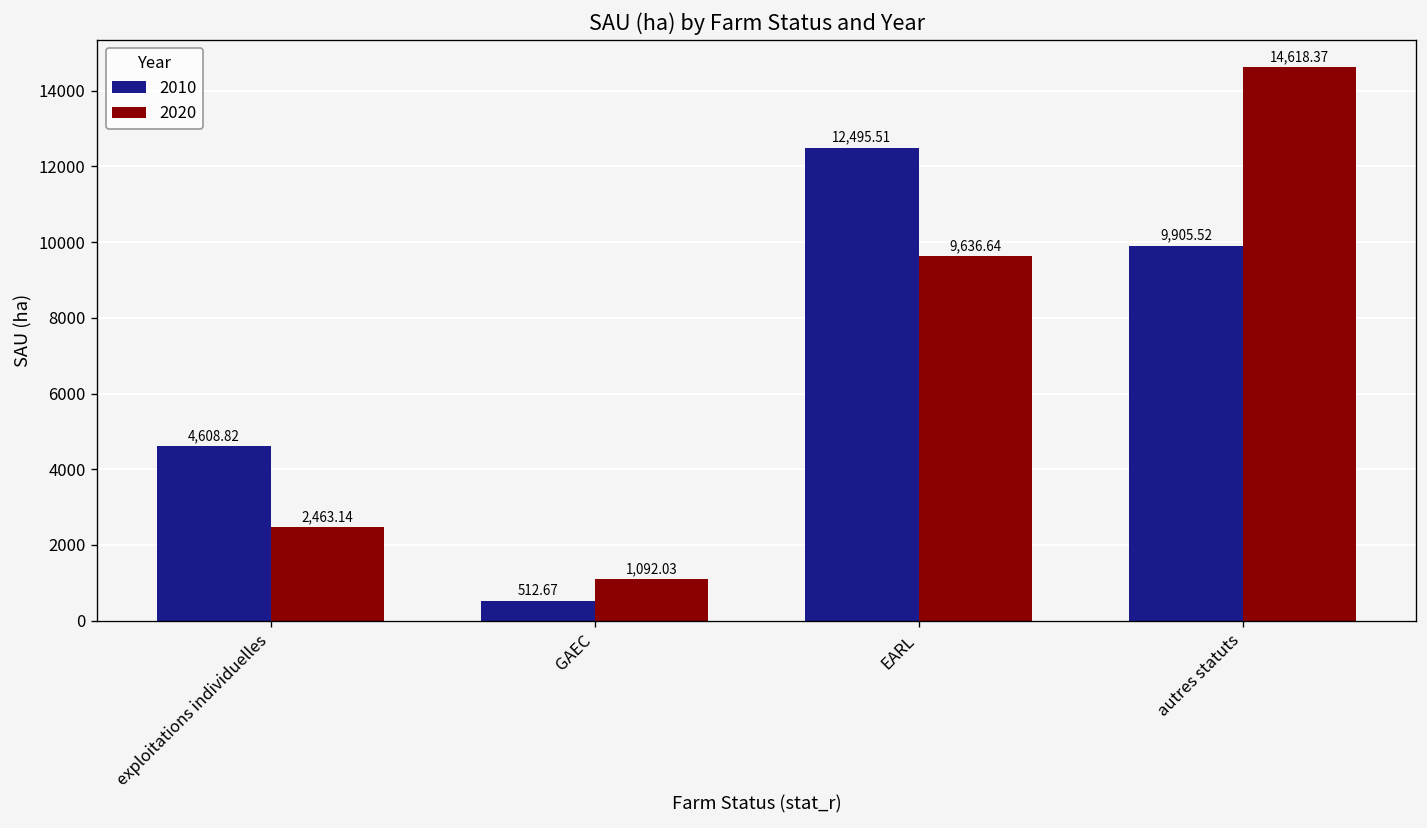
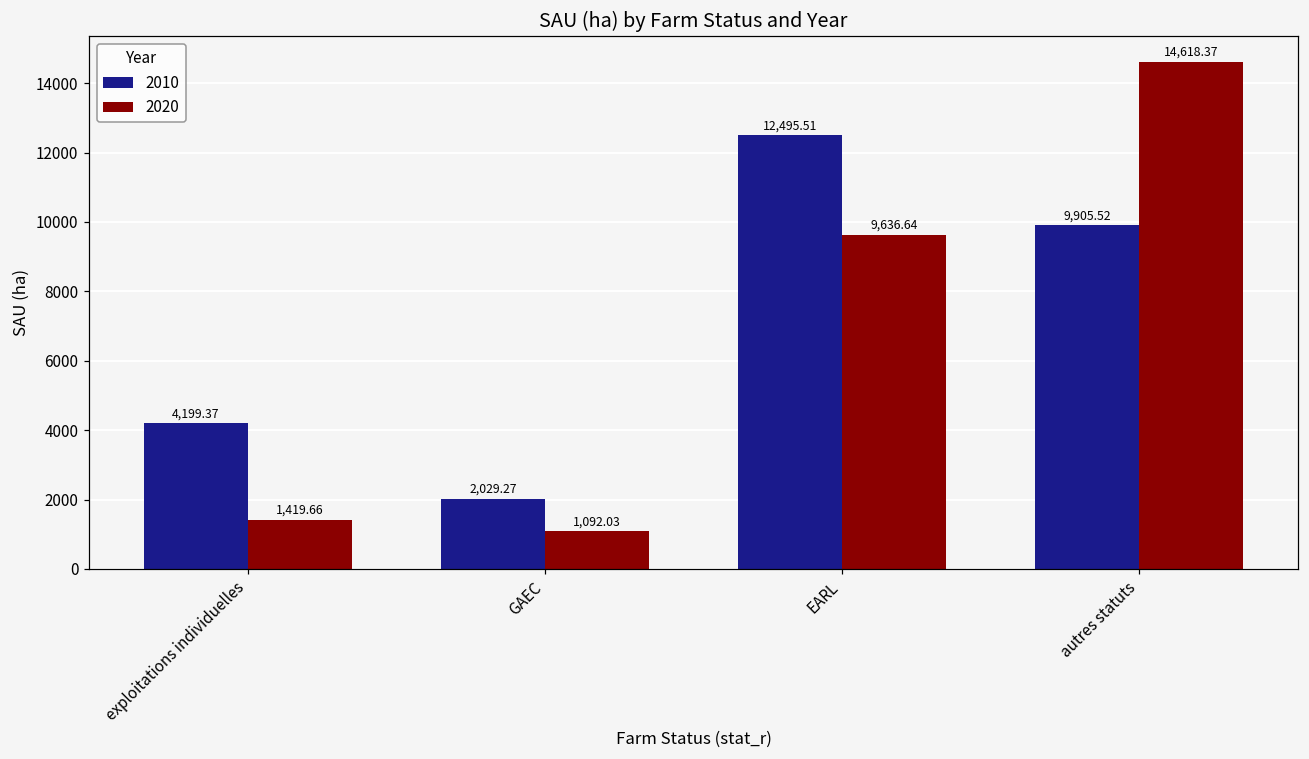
2010, exploitations individuelles: 4,608.82 -> 4,199.37
2020, exploitations individuelles: 2,463.14 -> 1,419.66
2010, GAEC: 512.67 -> 2,029.27
